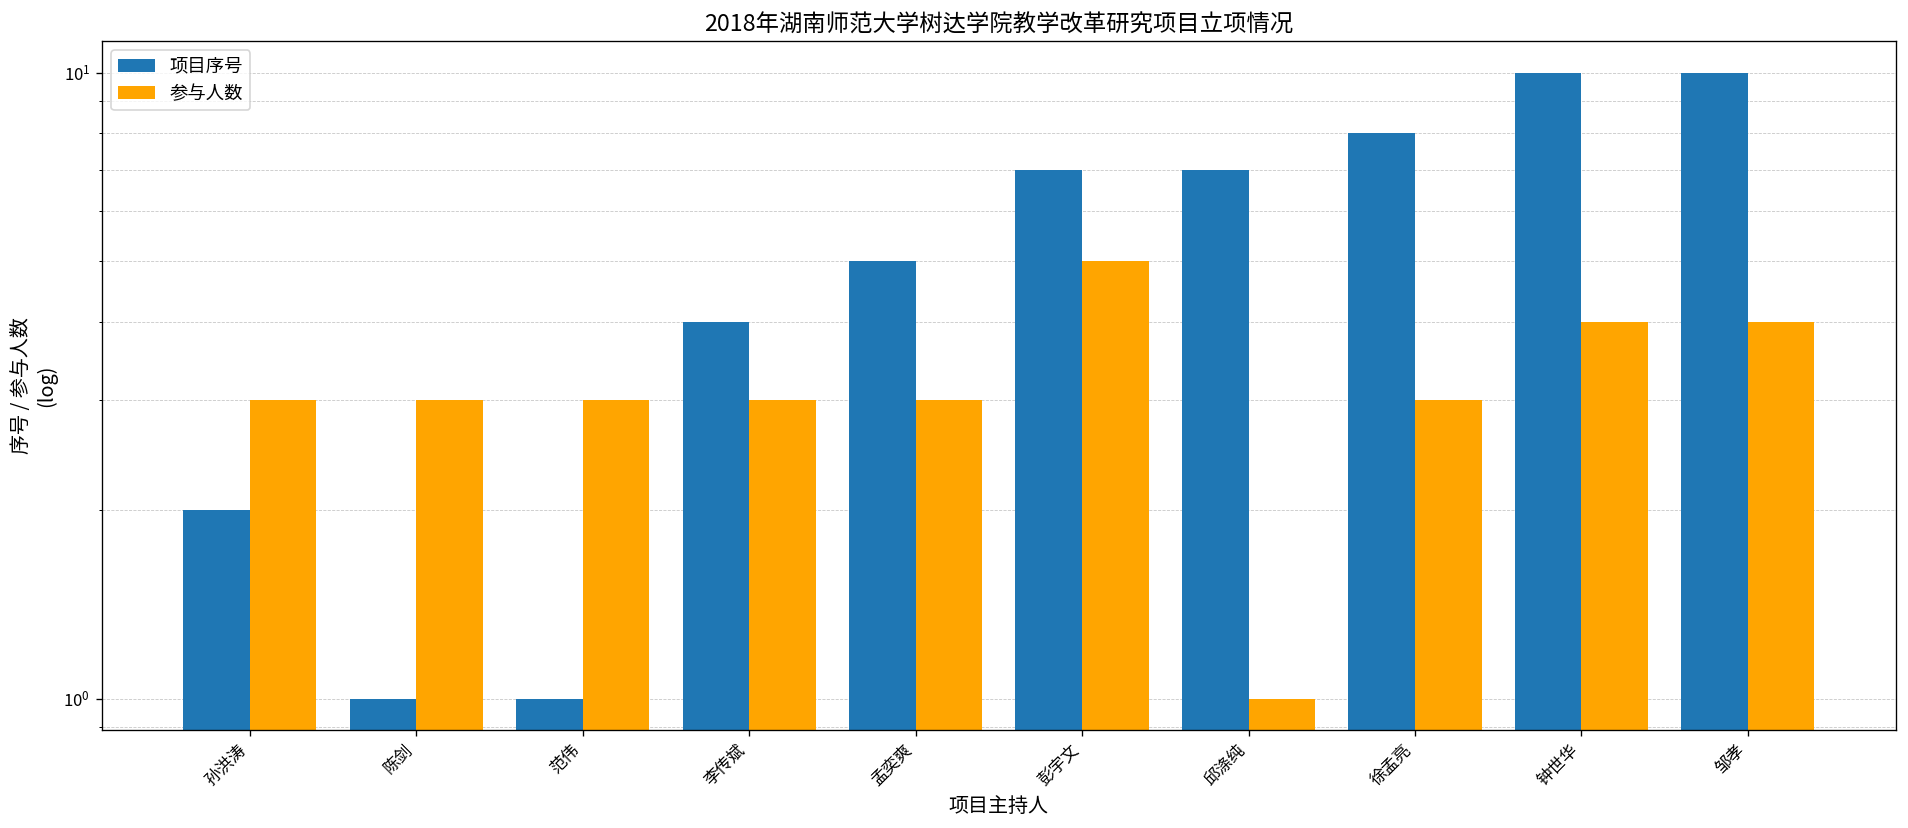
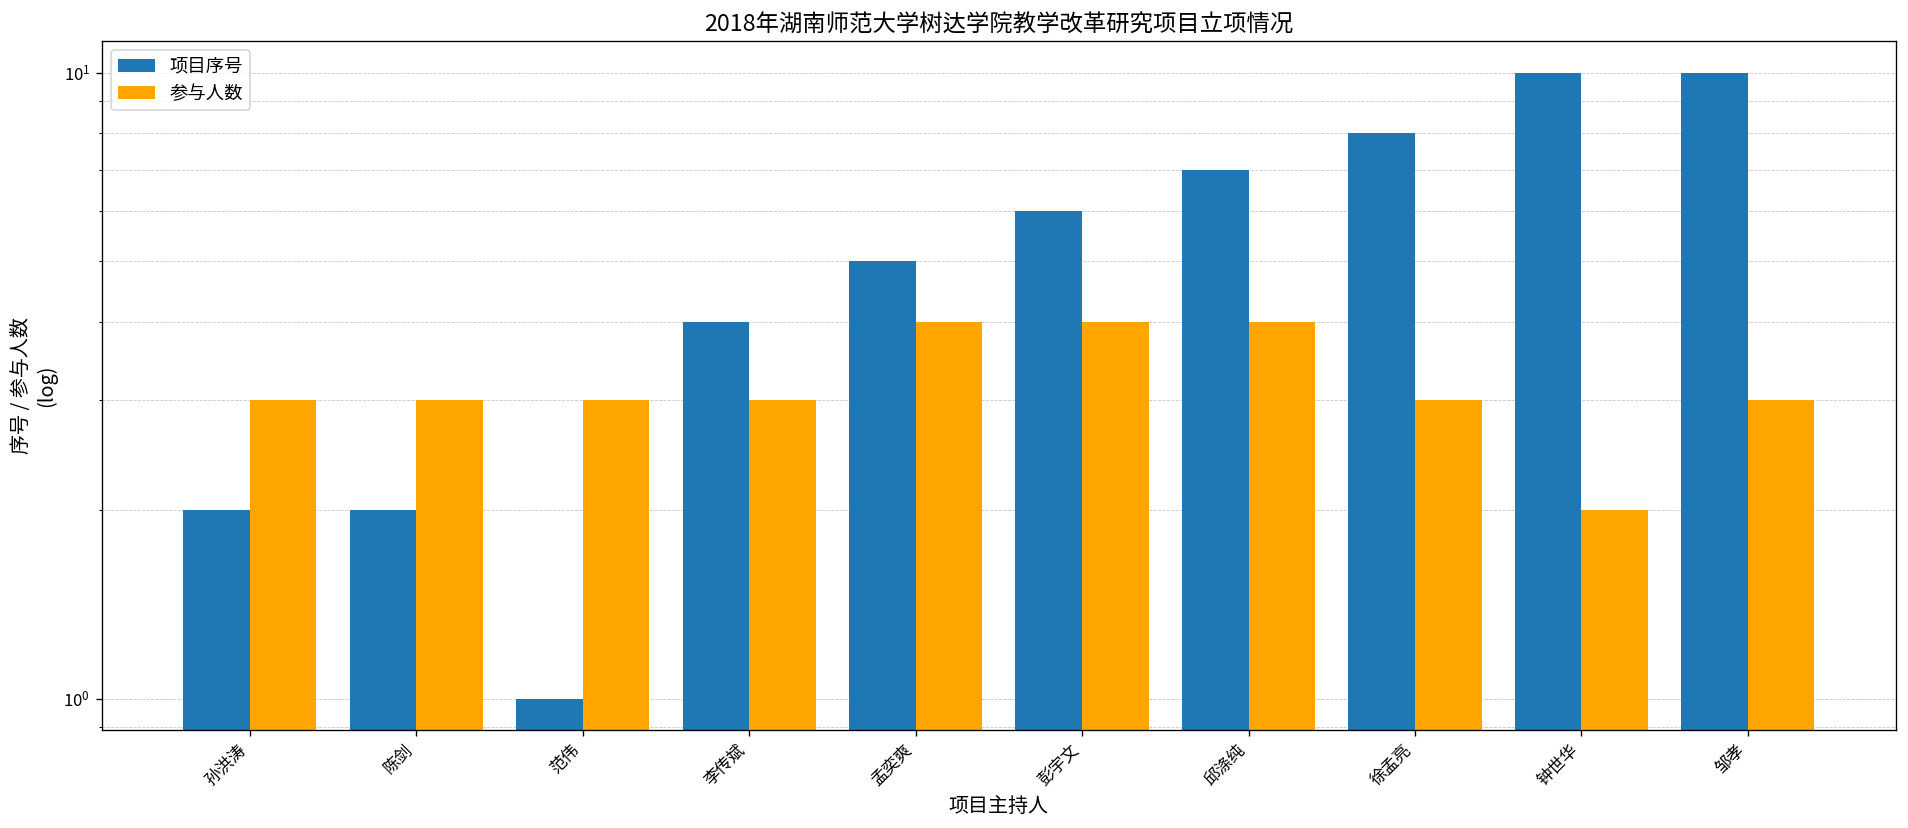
项目序号, 陈剑: 1 -> 2
参与人数, 孟奕爽: 3 -> 4
项目序号, 彭宇文: 7 -> 6
参与人数, 彭宇文: 5 -> 4
参与人数, 邱涤纯: 1 -> 4
参与人数, 钟世华: 4 -> 2
参与人数, 邹孝: 4 -> 3
